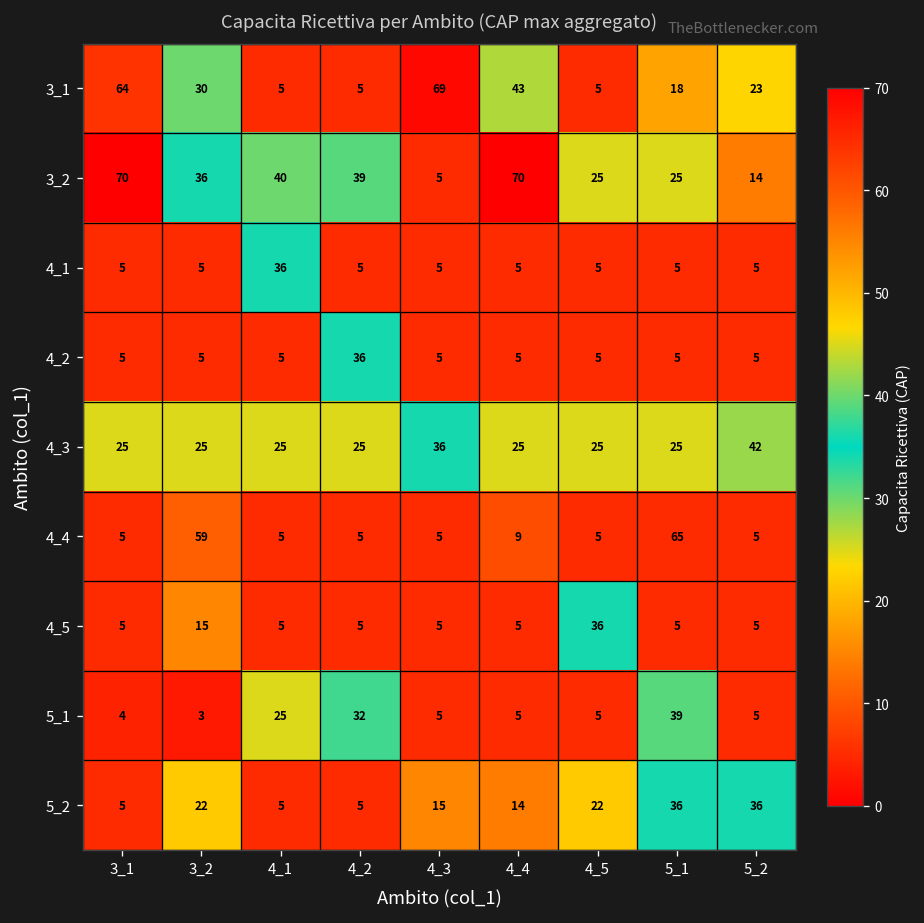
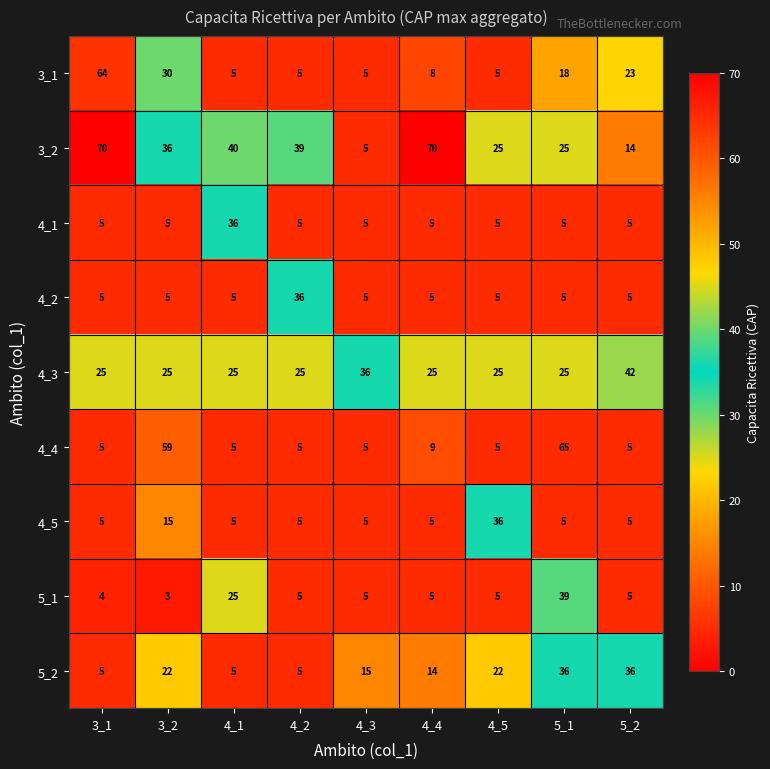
3_1, 4_3: 69 -> 5
3_1, 4_4: 43 -> 8
5_1, 4_2: 32 -> 5
